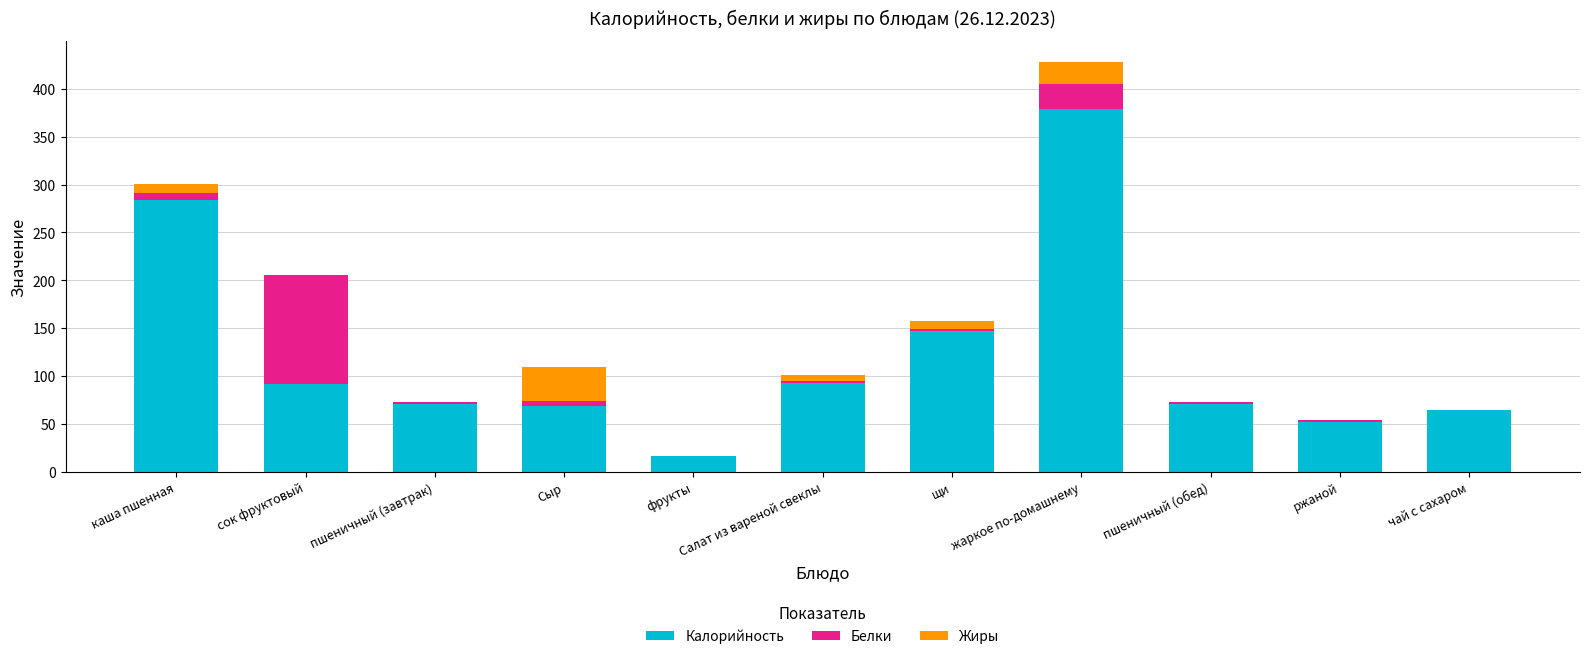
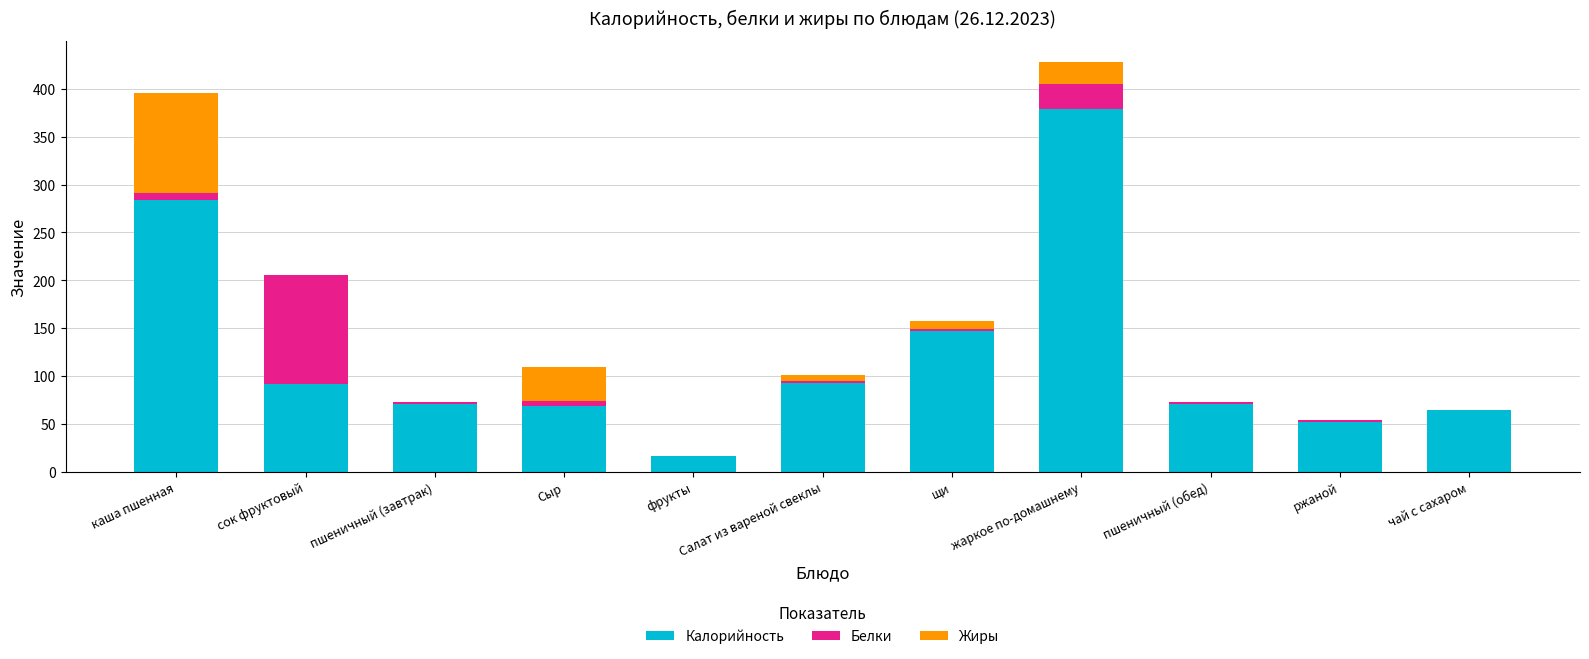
Жиры, каша пшенная: 10 -> 100
